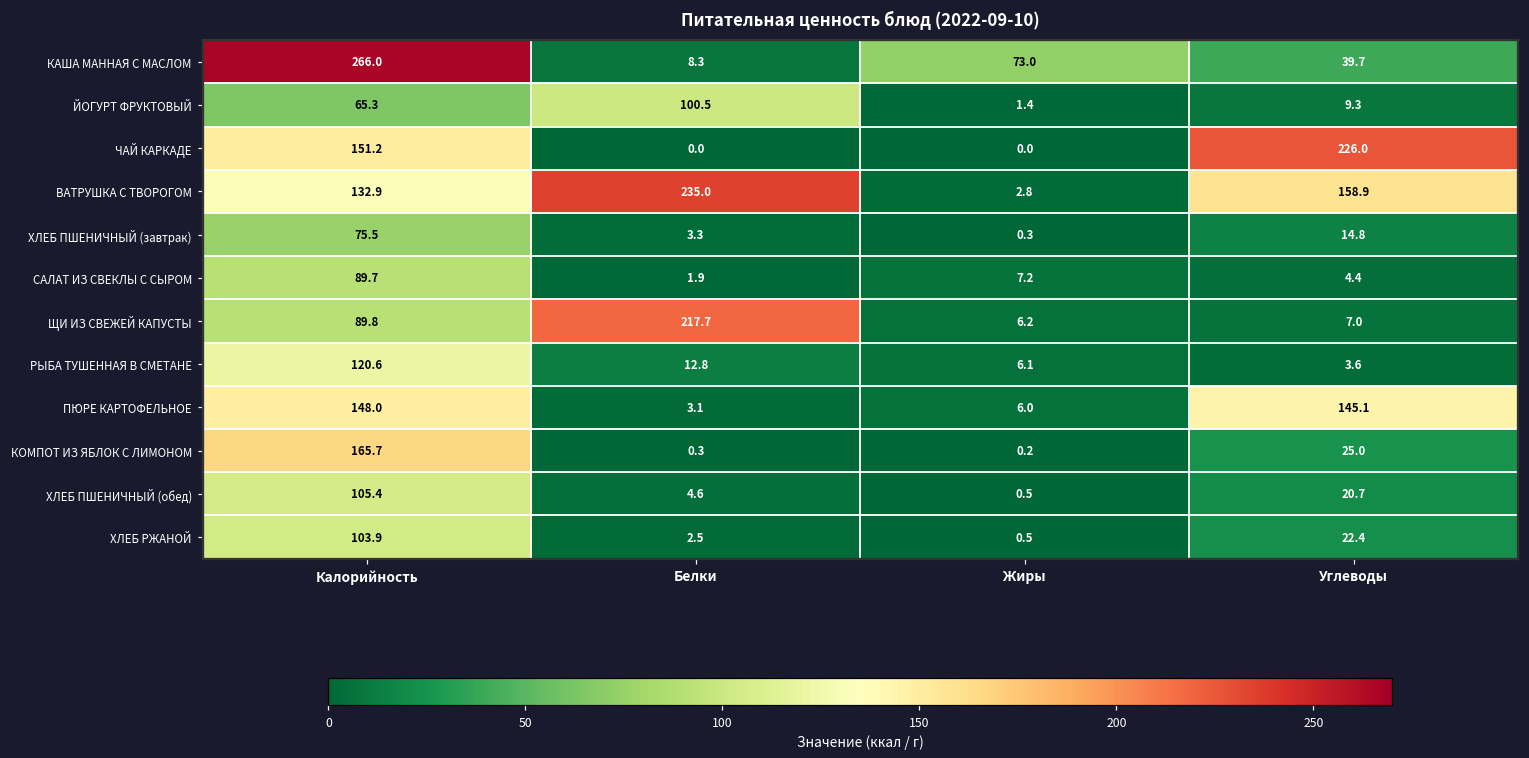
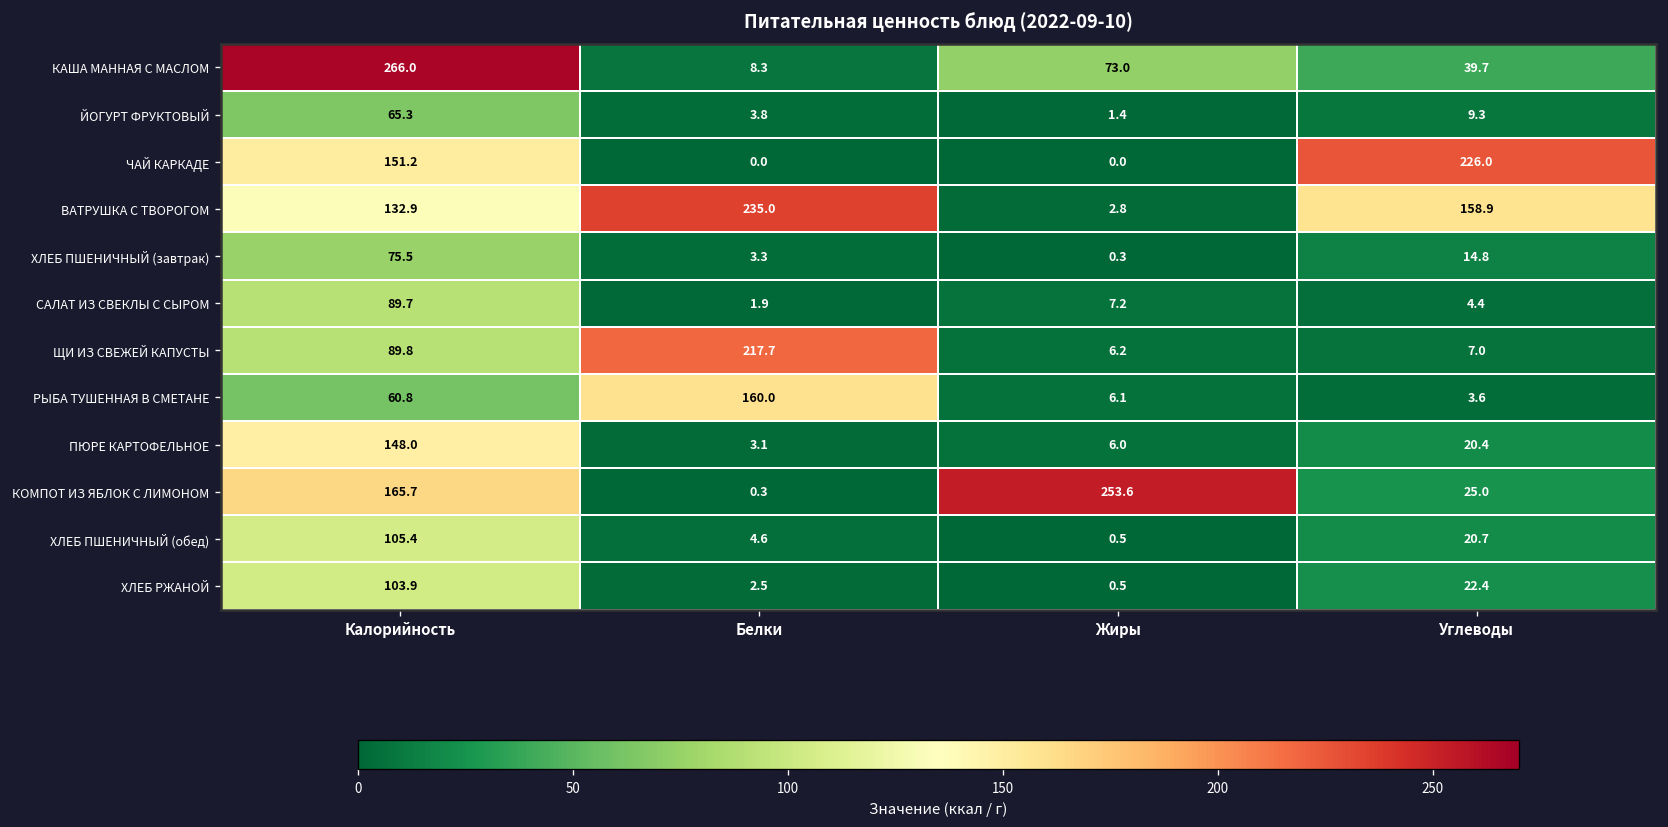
ЙОГУРТ ФРУКТОВЫЙ, Белки: 100.5 -> 3.8
РЫБА ТУШЕННАЯ В СМЕТАНЕ, Калорийность: 120.6 -> 60.8
РЫБА ТУШЕННАЯ В СМЕТАНЕ, Белки: 12.8 -> 160.0
ПЮРЕ КАРТОФЕЛЬНОЕ, Углеводы: 145.1 -> 20.4
КОМПОТ ИЗ ЯБЛОК С ЛИМОНОМ, Жиры: 0.2 -> 253.6
